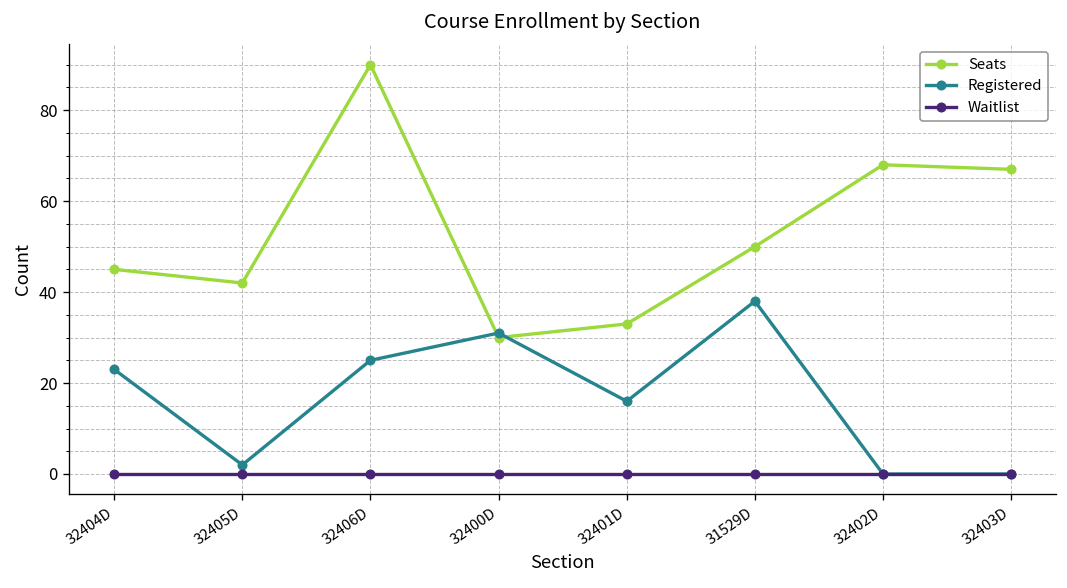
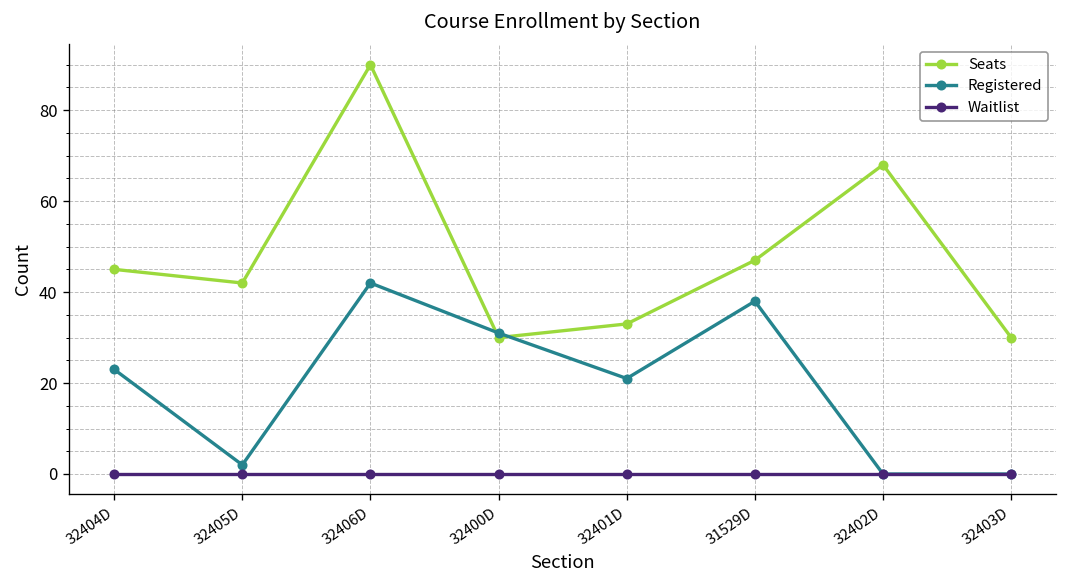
Registered, 32406D: 25 -> 42
Registered, 32401D: 16 -> 21
Seats, 31529D: 50 -> 47
Seats, 32403D: 67 -> 30
